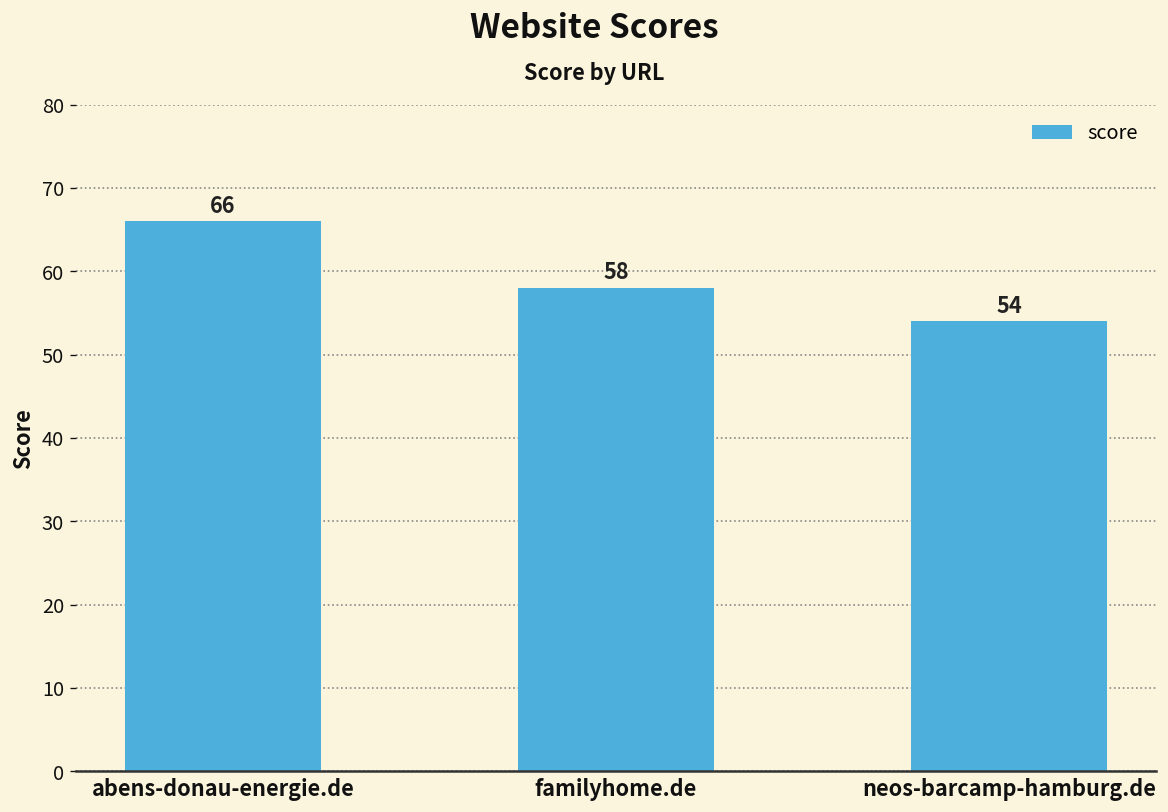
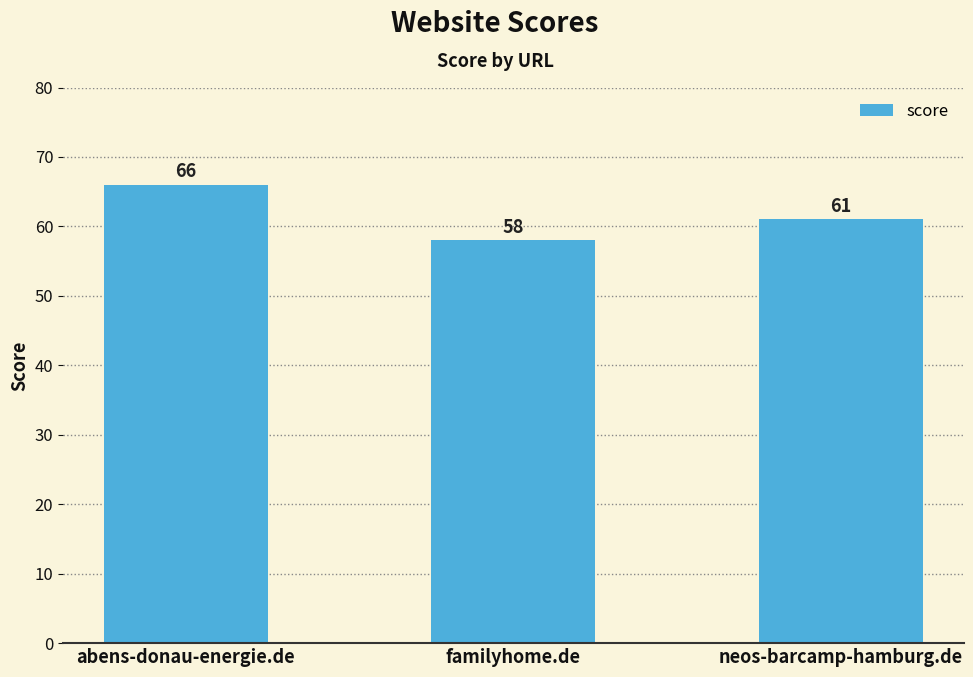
neos-barcamp-hamburg.de: 54 -> 61
